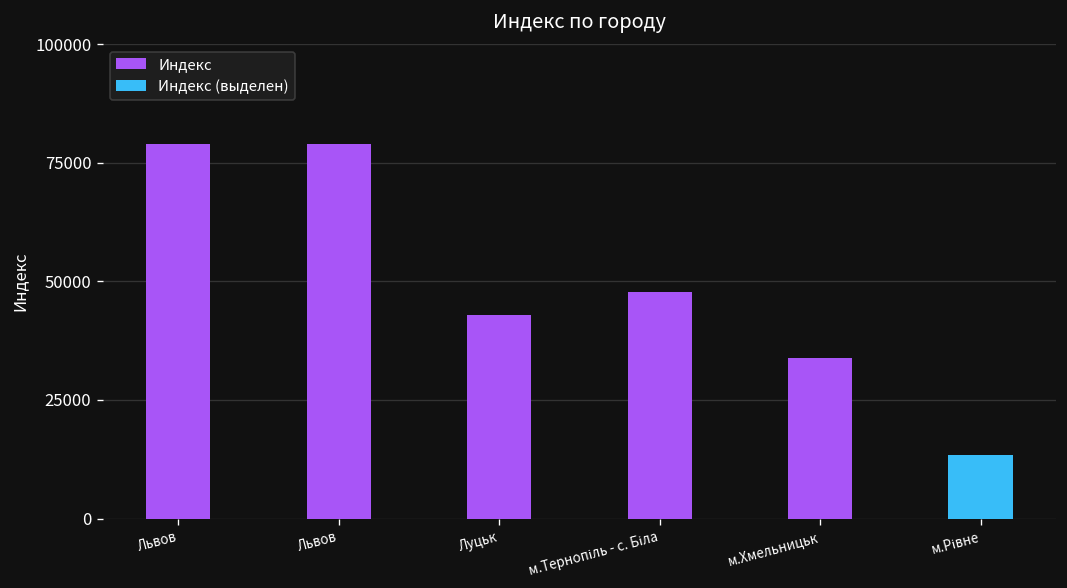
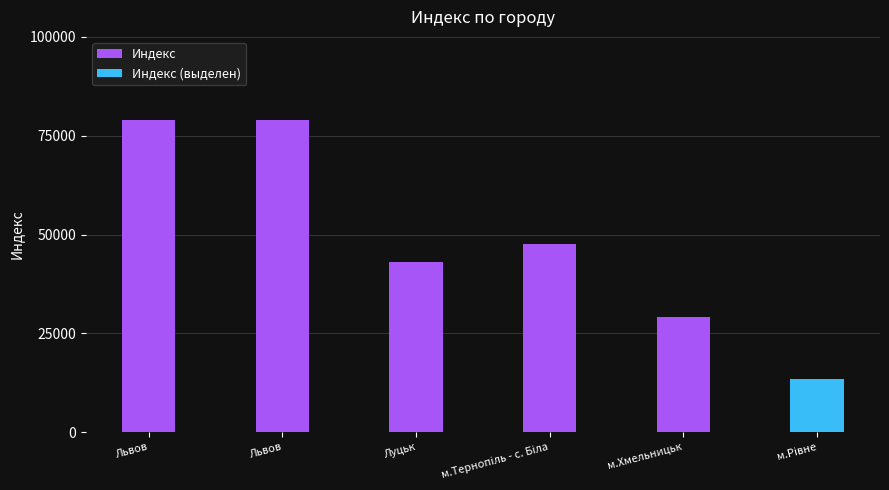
м.Хмельницьк: 34000 -> 29000
